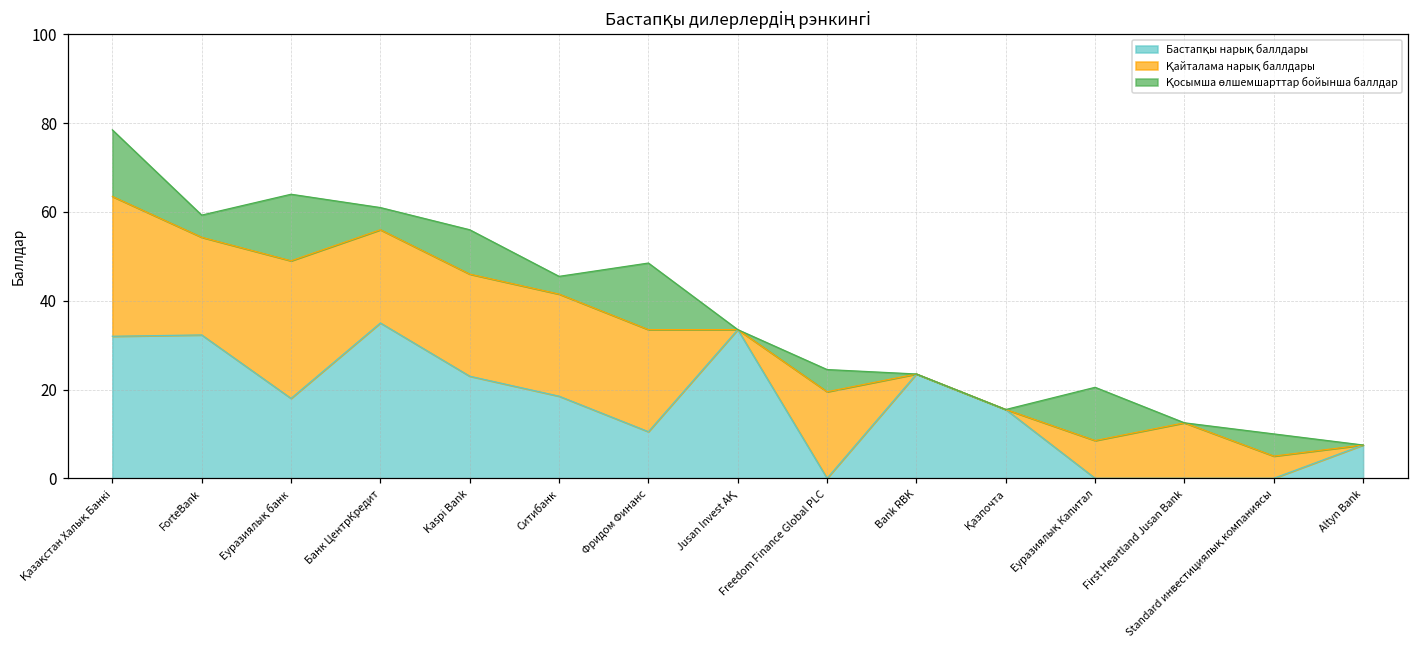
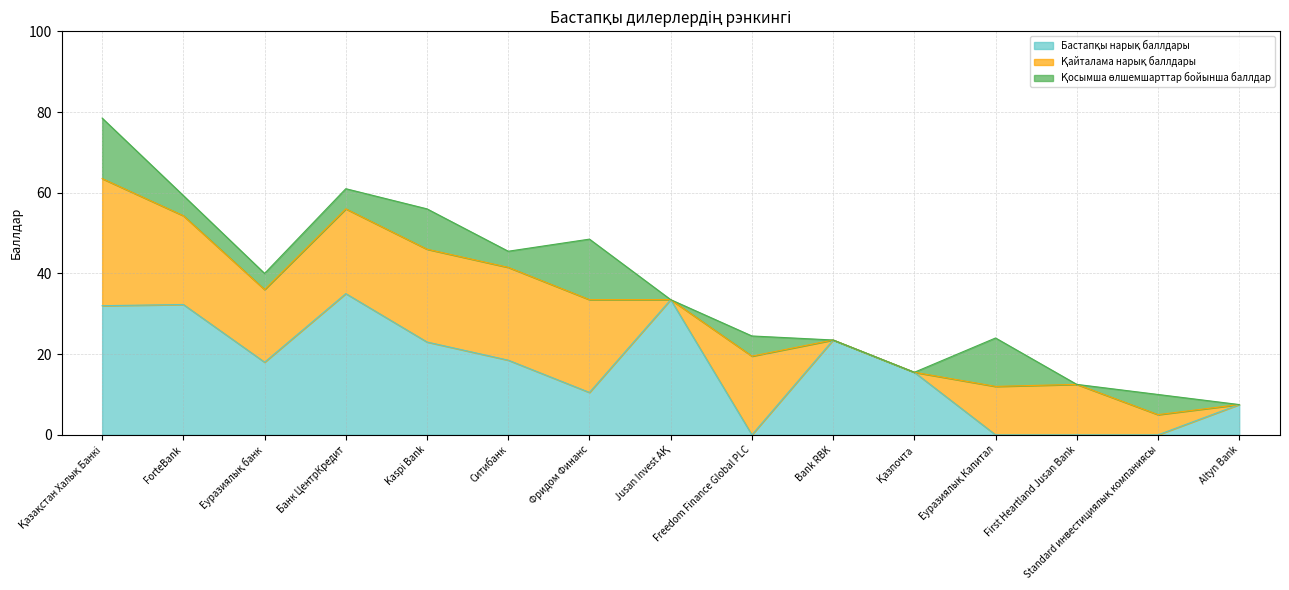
Қайталама нарық баллдары, Еуразиялық банк: 31 -> 18
Қосымша өлшемшарттар бойынша баллдар, Еуразиялық банк: 15 -> 4
Қайталама нарық баллдары, Еуразиялық Капитал: 9 -> 12
